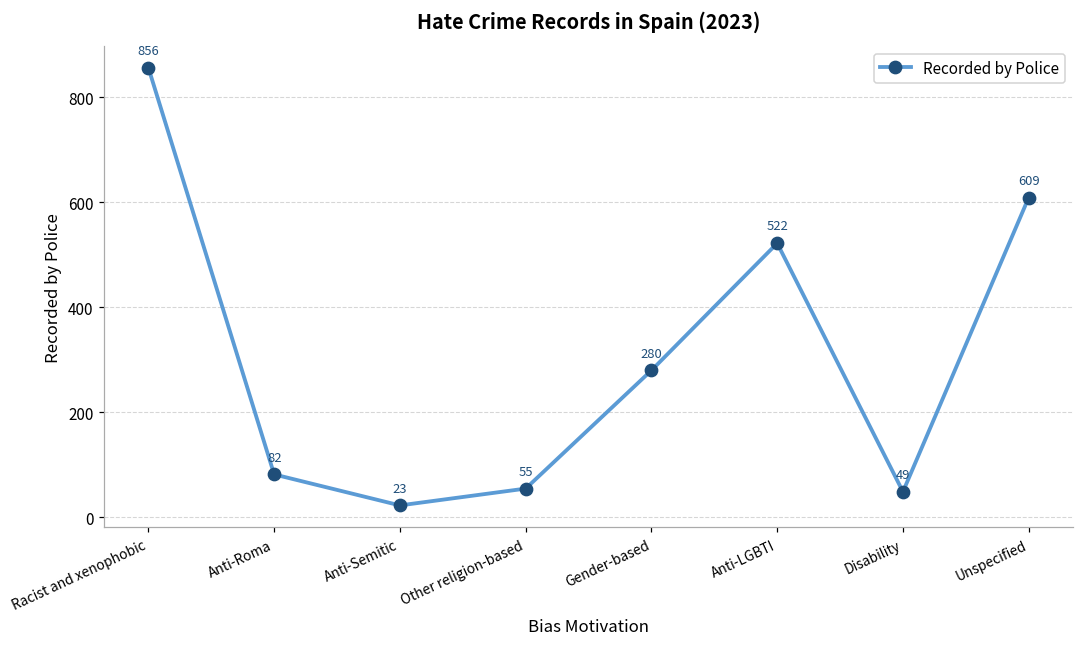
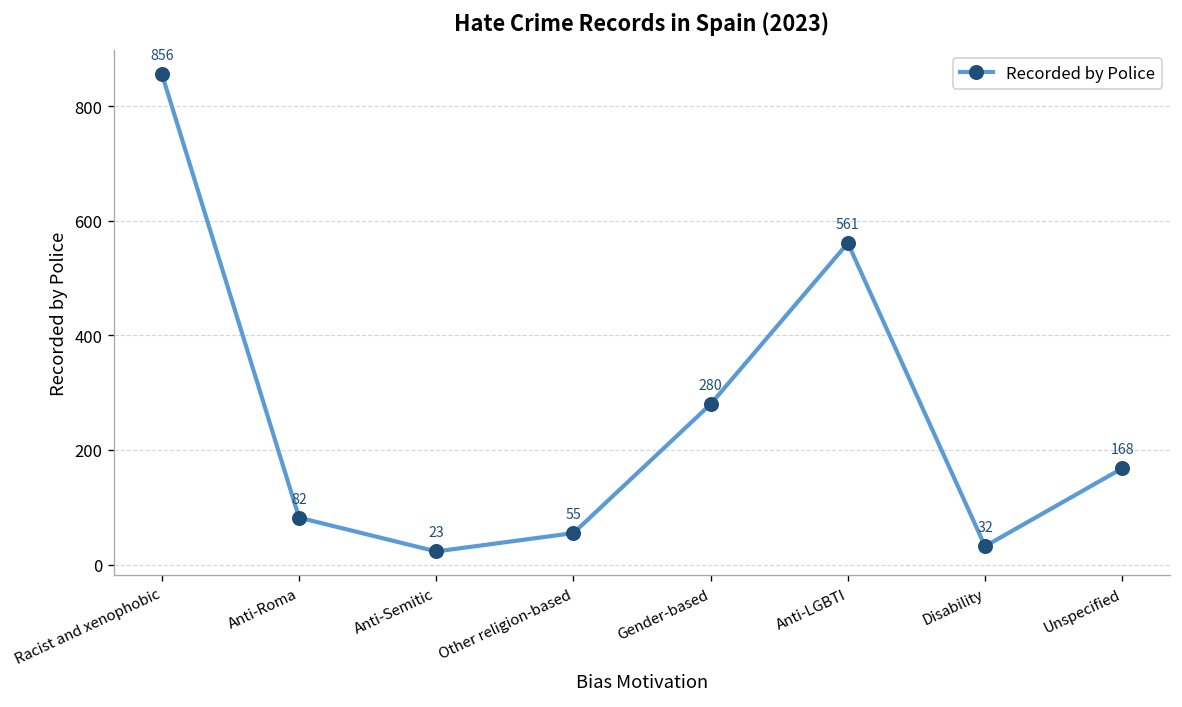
Anti-LGBTI: 522 -> 561
Disability: 49 -> 32
Unspecified: 609 -> 168
